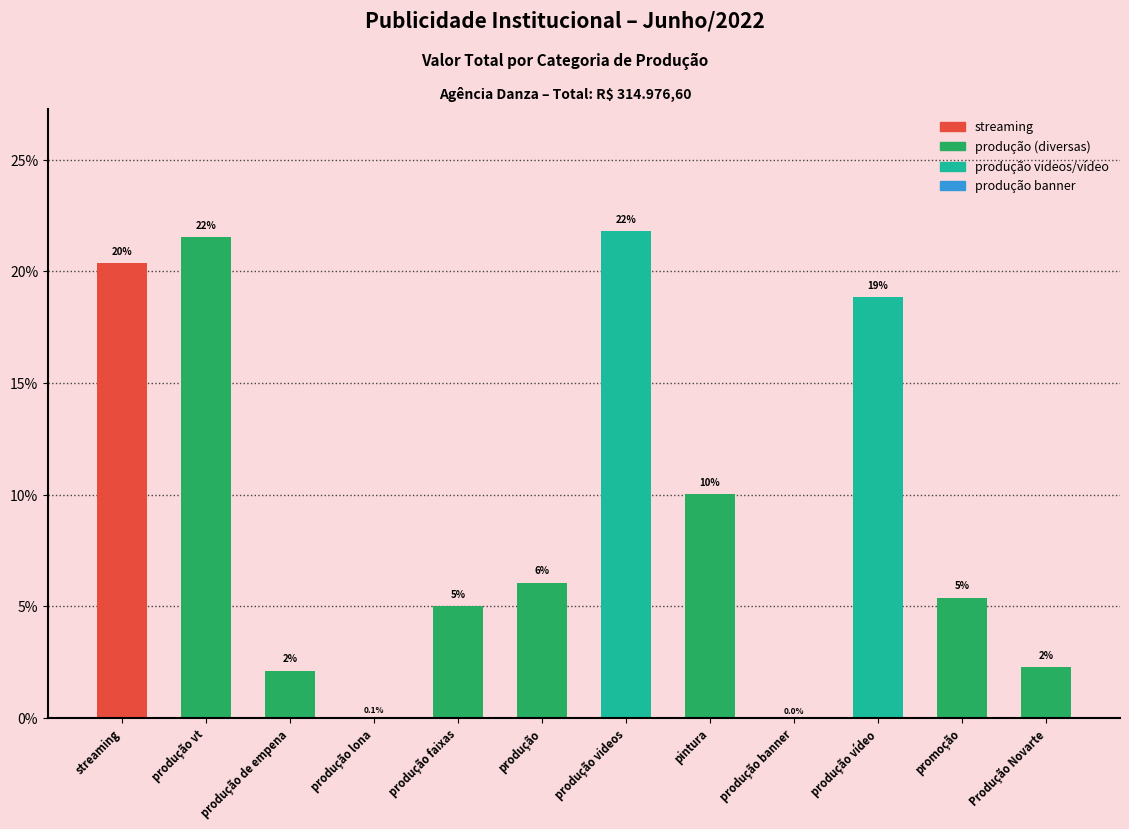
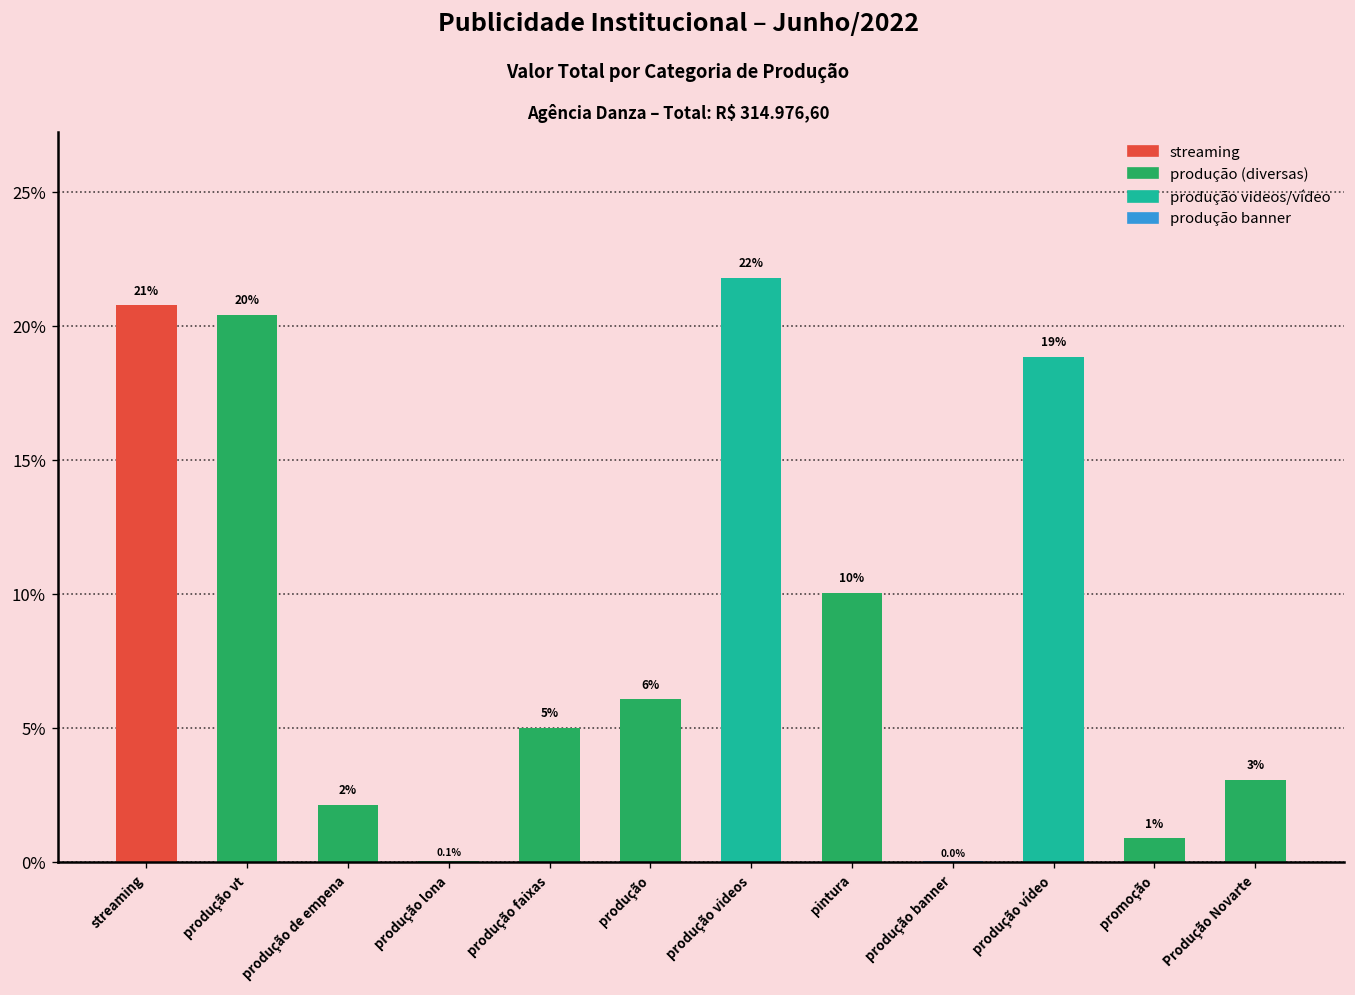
streaming: 20% -> 21%
produção vt: 22% -> 20%
promoção: 5% -> 1%
Produção Novarte: 2% -> 3%
